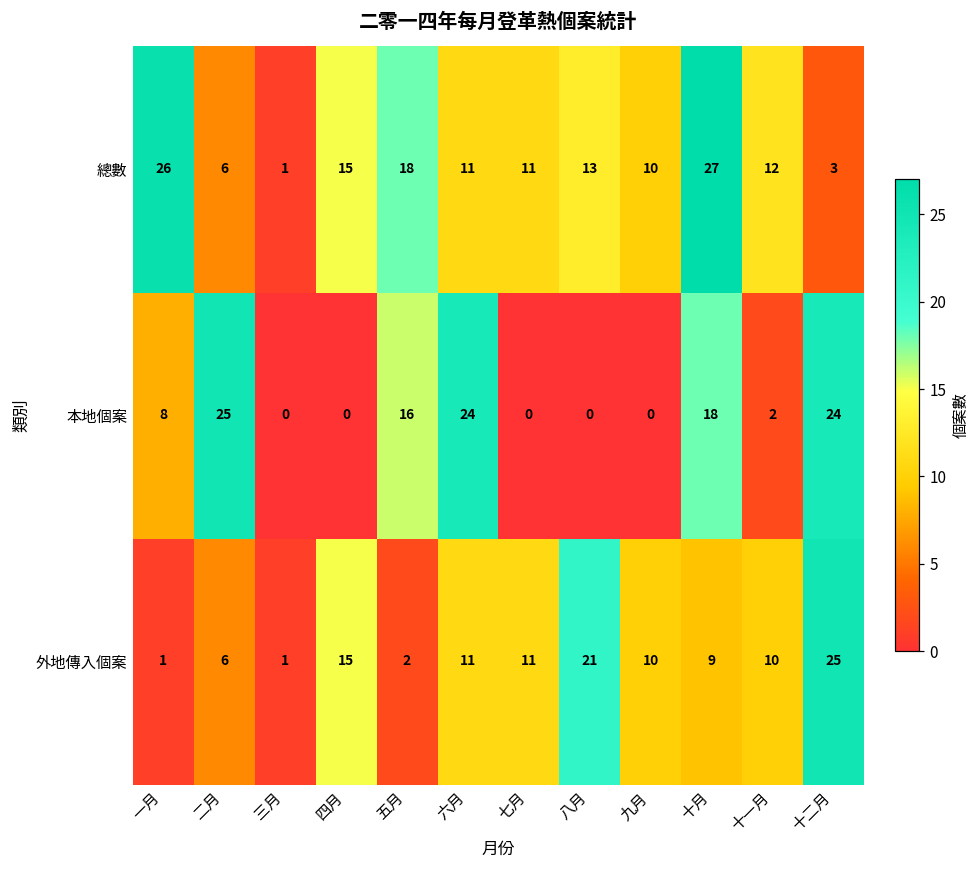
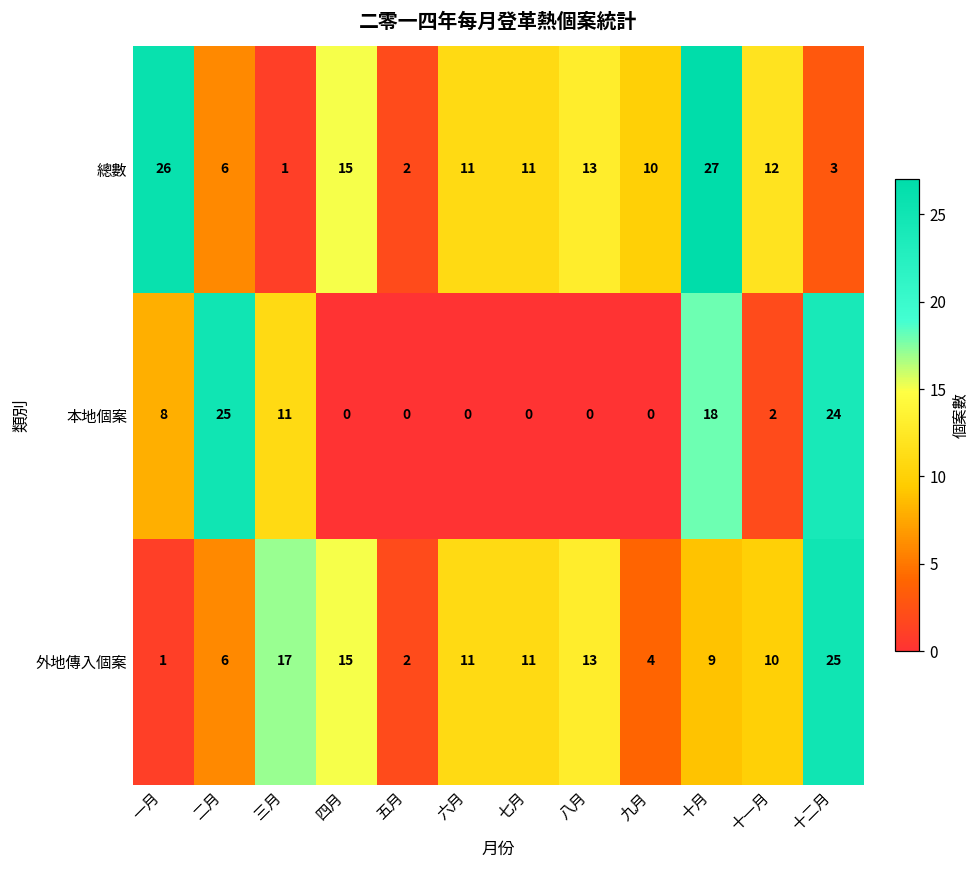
總數, 五月: 18 -> 2
本地個案, 三月: 0 -> 11
本地個案, 五月: 16 -> 0
本地個案, 六月: 24 -> 0
外地傳入個案, 三月: 1 -> 17
外地傳入個案, 八月: 21 -> 13
外地傳入個案, 九月: 10 -> 4
